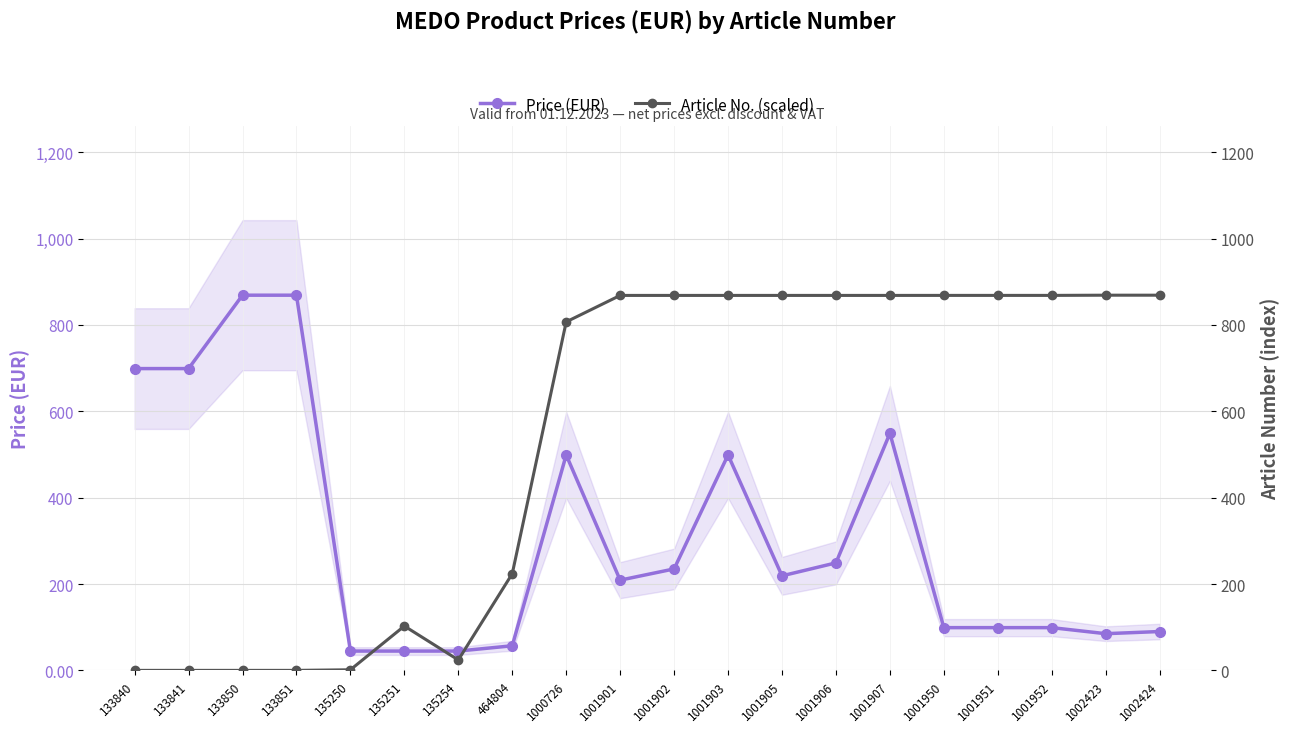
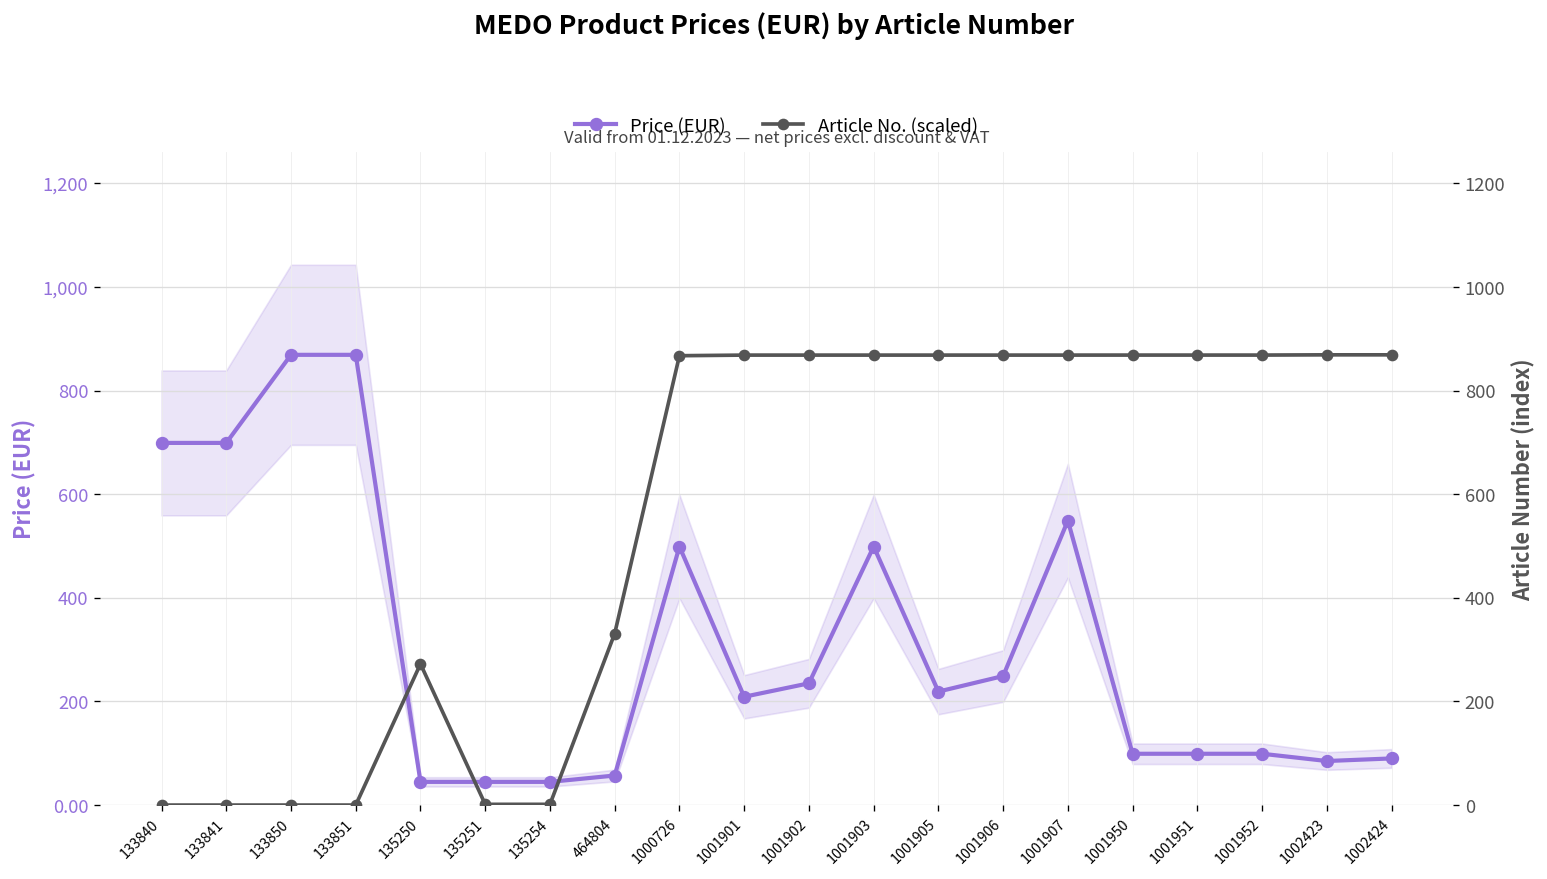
Article No. (scaled), 135250: 0 -> 270
Article No. (scaled), 135251: 100 -> 0
Article No. (scaled), 135254: 20 -> 0
Article No. (scaled), 464804: 220 -> 330
Article No. (scaled), 1000726: 810 -> 870
